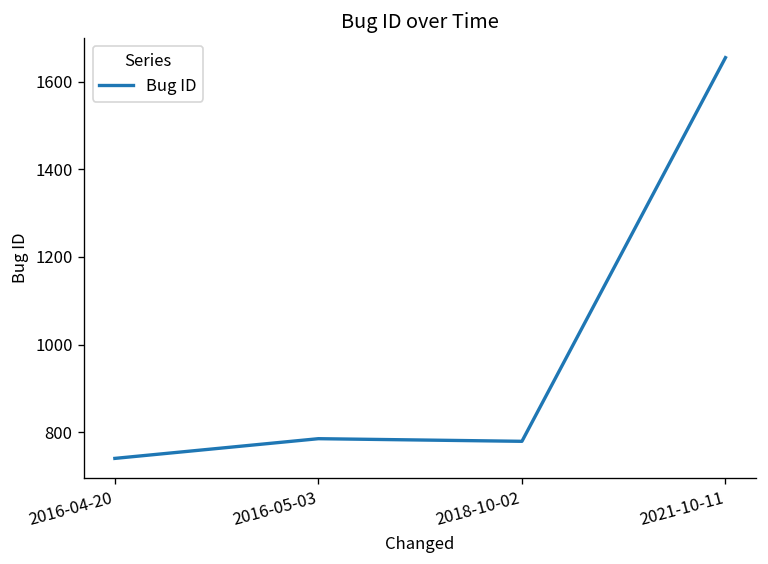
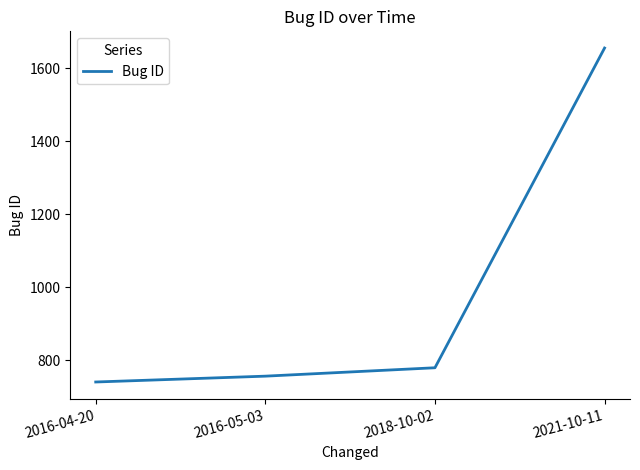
2016-05-03: 790 -> 760
